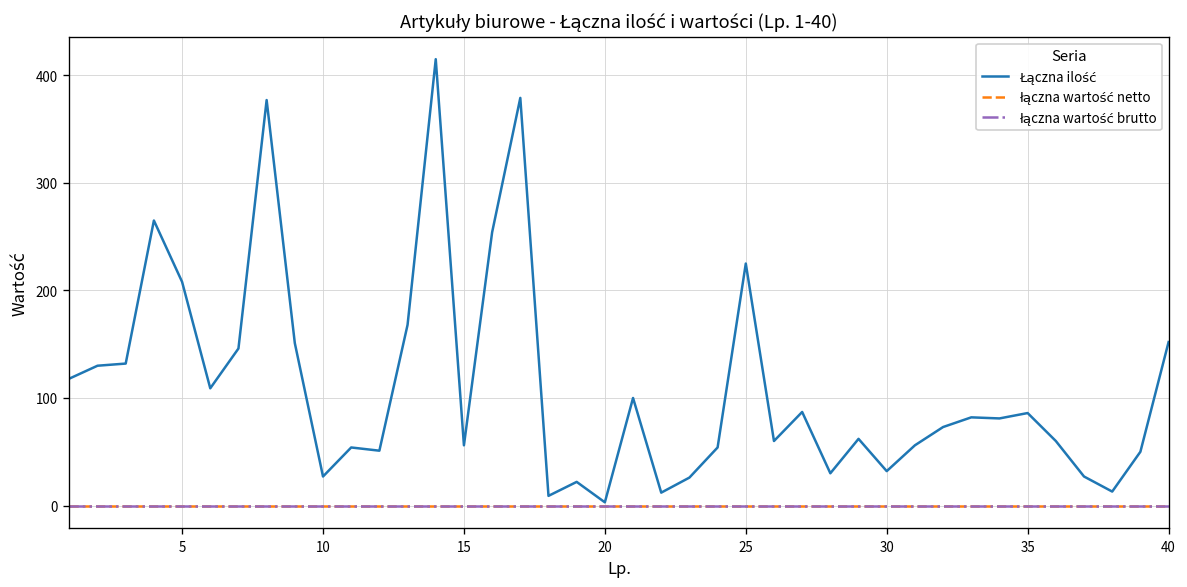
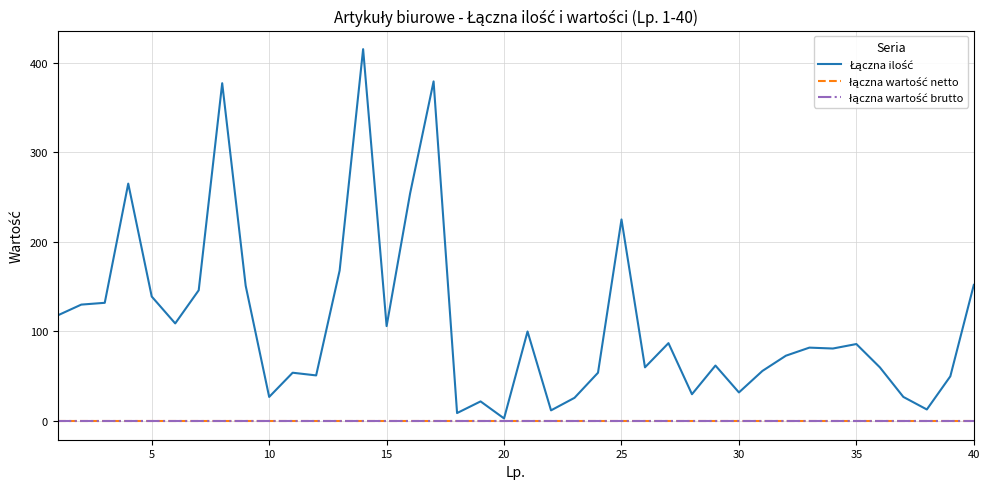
Łączna ilość, 5: 210 -> 140
Łączna ilość, 15: 60 -> 110
